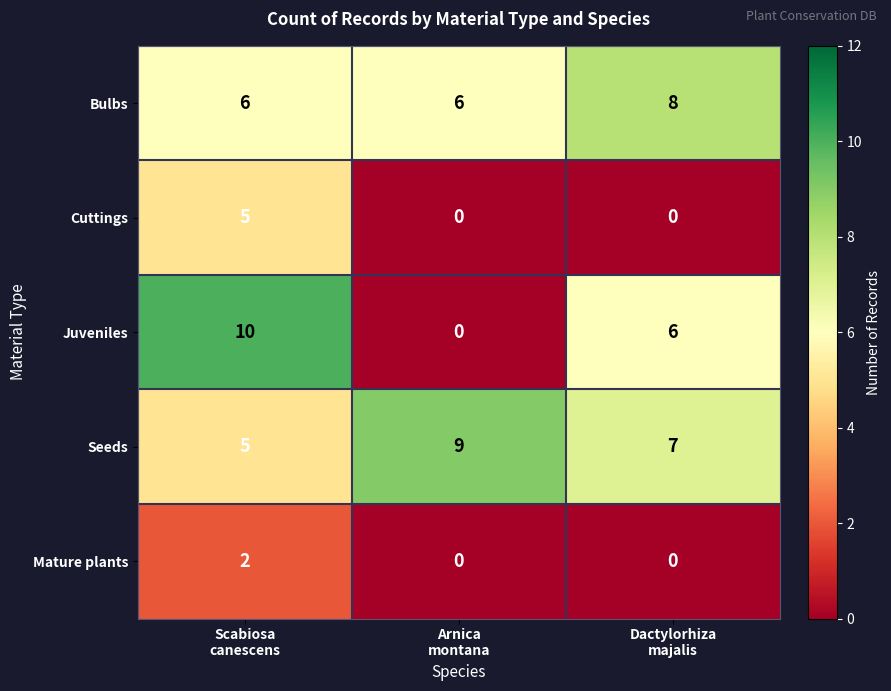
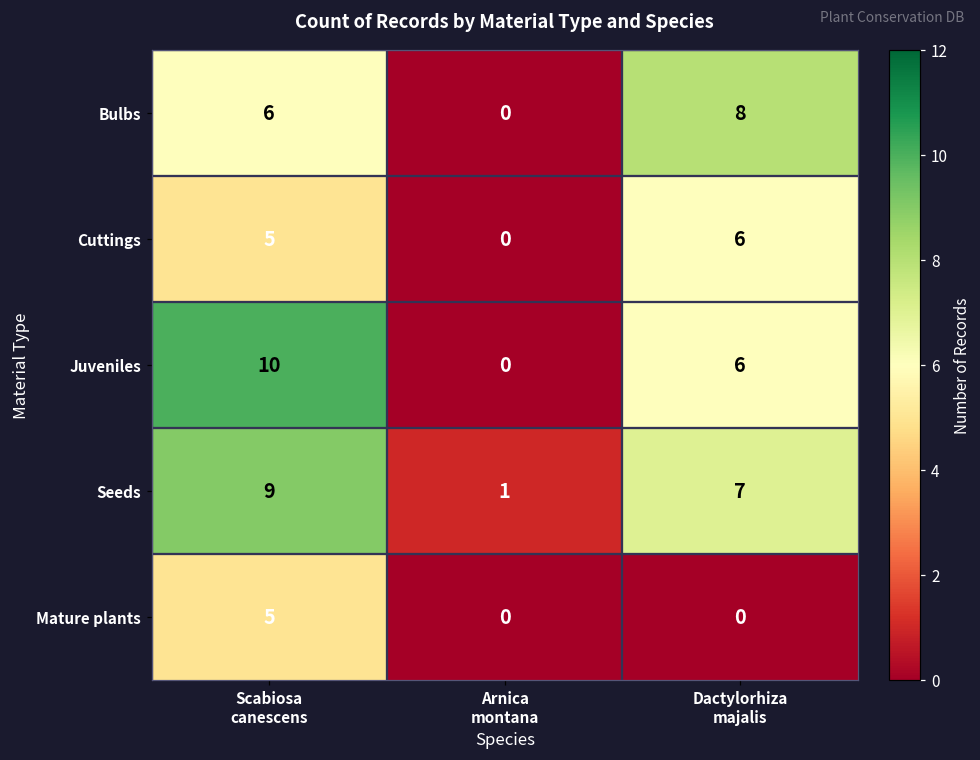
Bulbs, Arnica montana: 6 -> 0
Cuttings, Dactylorhiza majalis: 0 -> 6
Seeds, Scabiosa canescens: 5 -> 9
Seeds, Arnica montana: 9 -> 1
Mature plants, Scabiosa canescens: 2 -> 5
